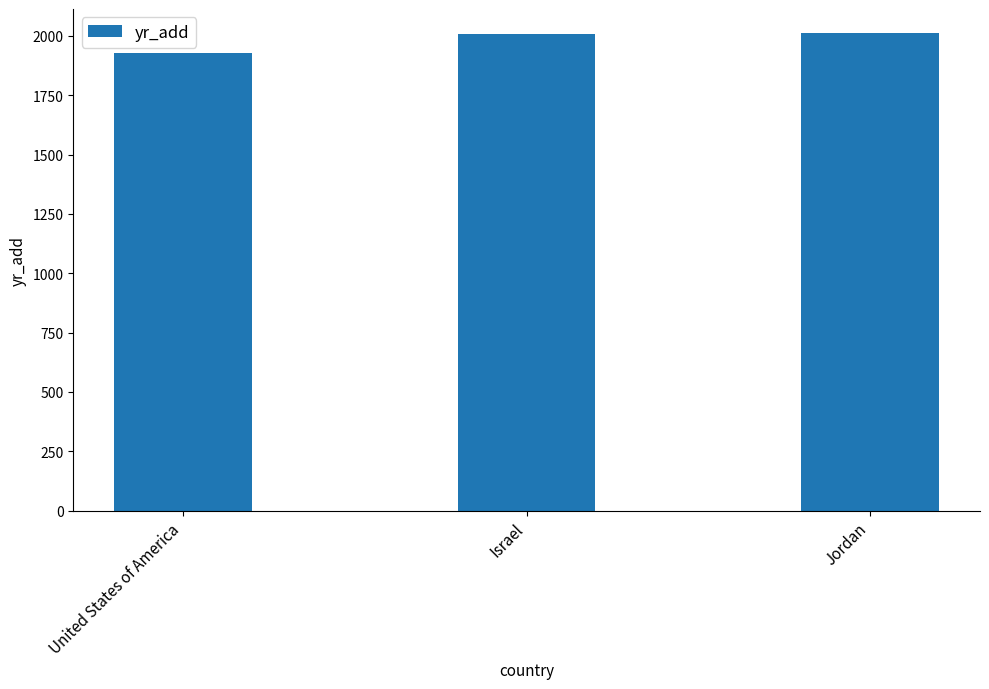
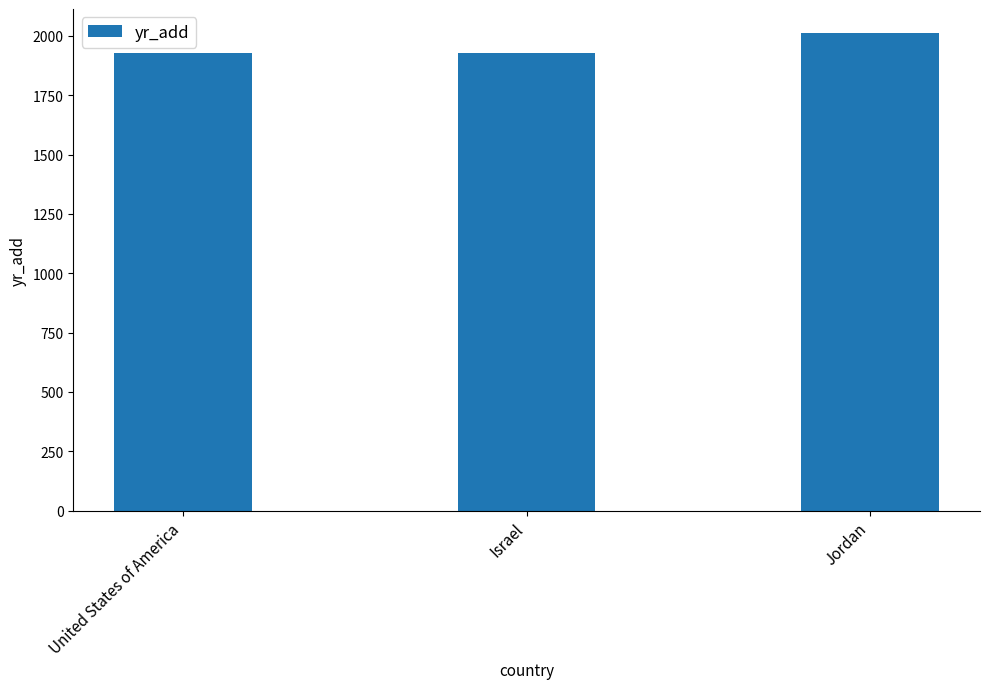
Israel: 2010 -> 1930
